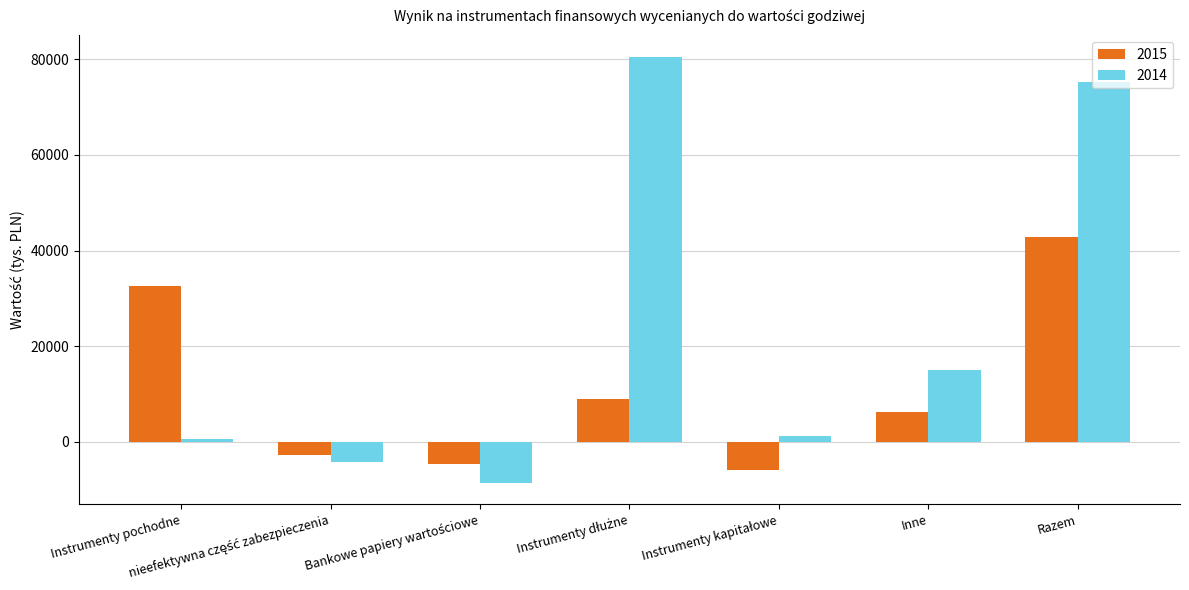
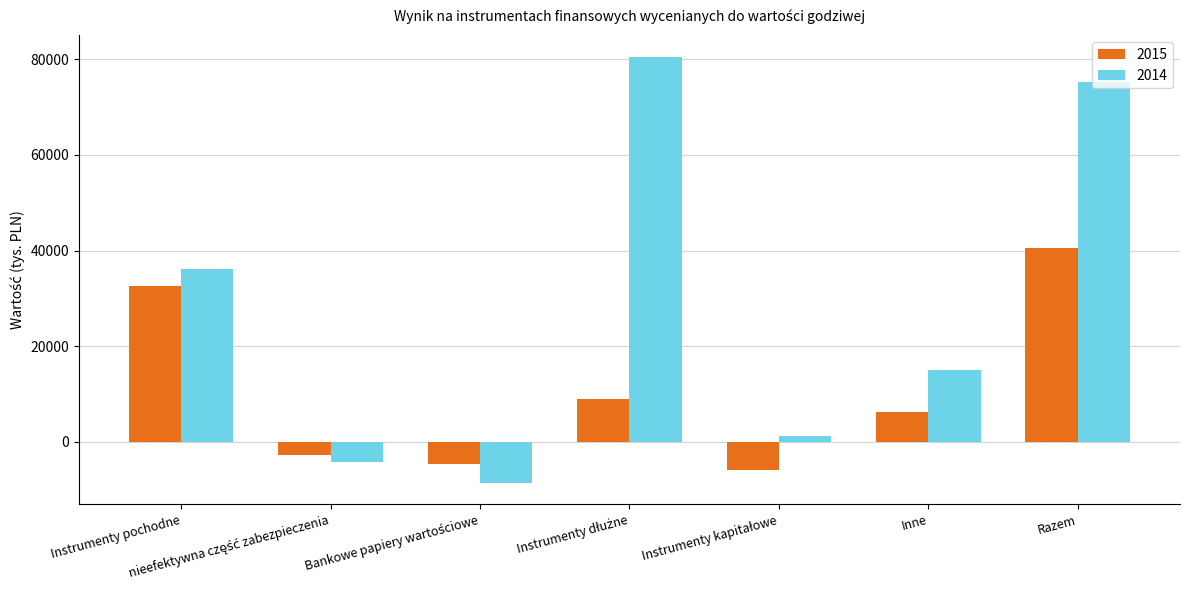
2014, Instrumenty pochodne: 1000 -> 36000
2015, Razem: 43000 -> 41000
